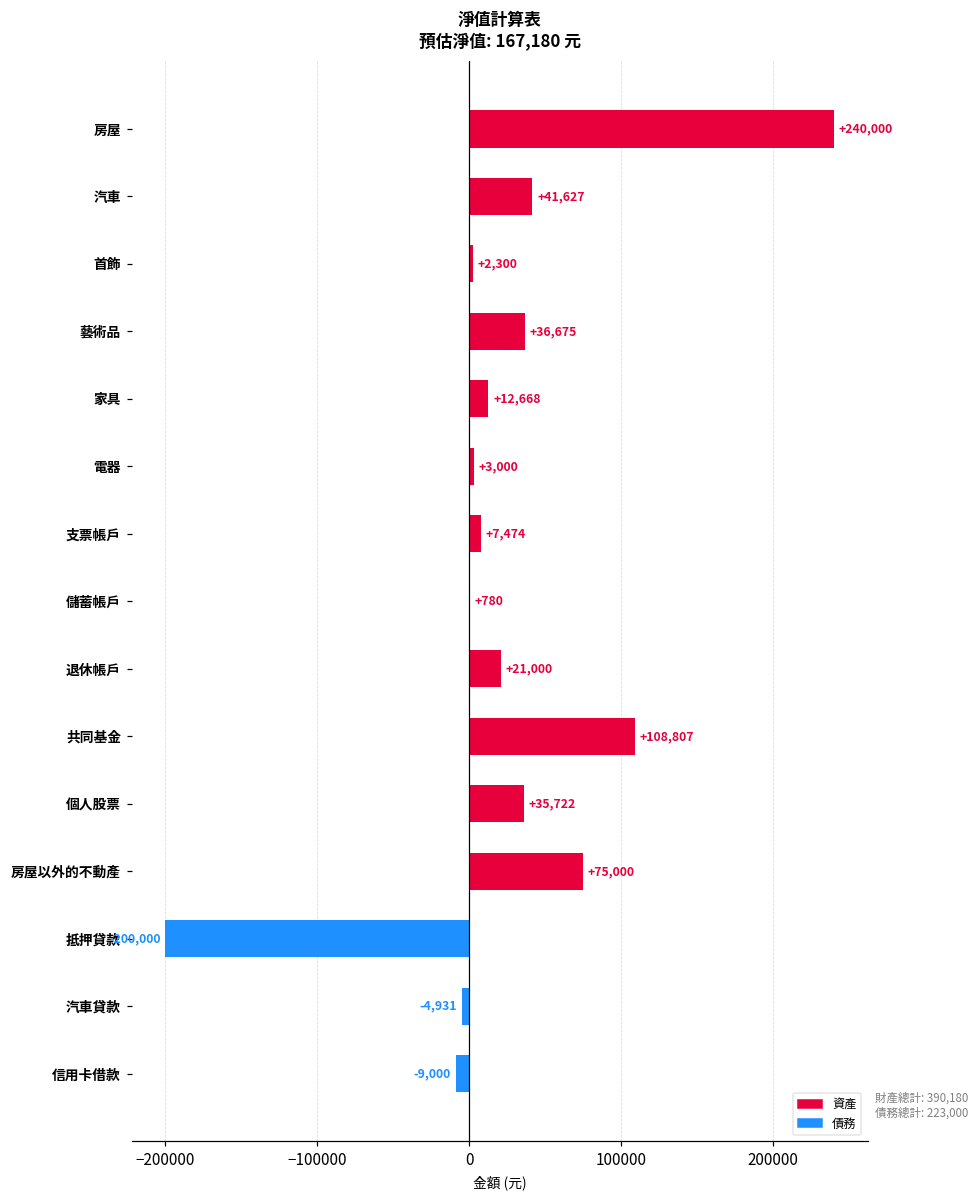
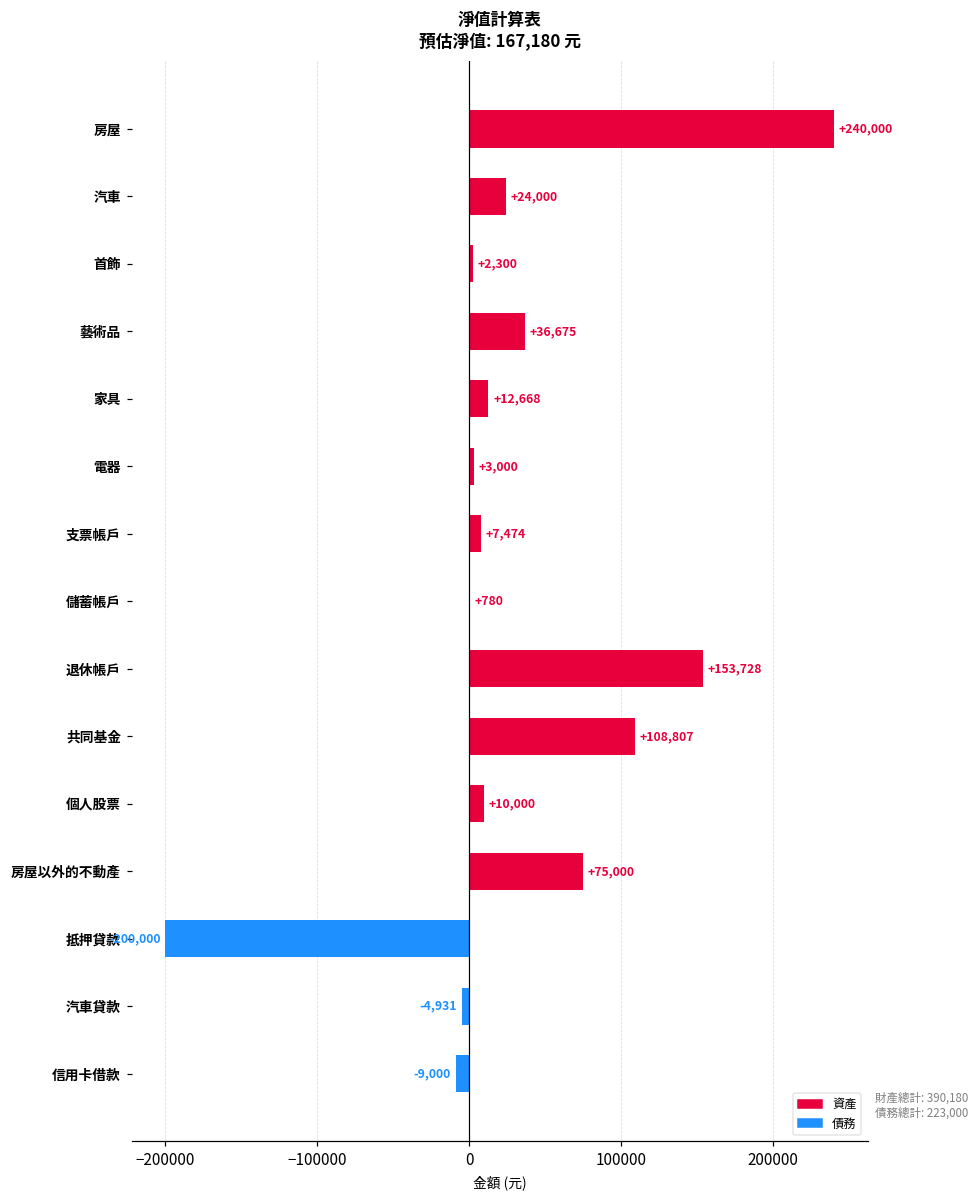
汽車: +41,627 -> +24,000
退休帳戶: +21,000 -> +153,728
個人股票: +35,722 -> +10,000
